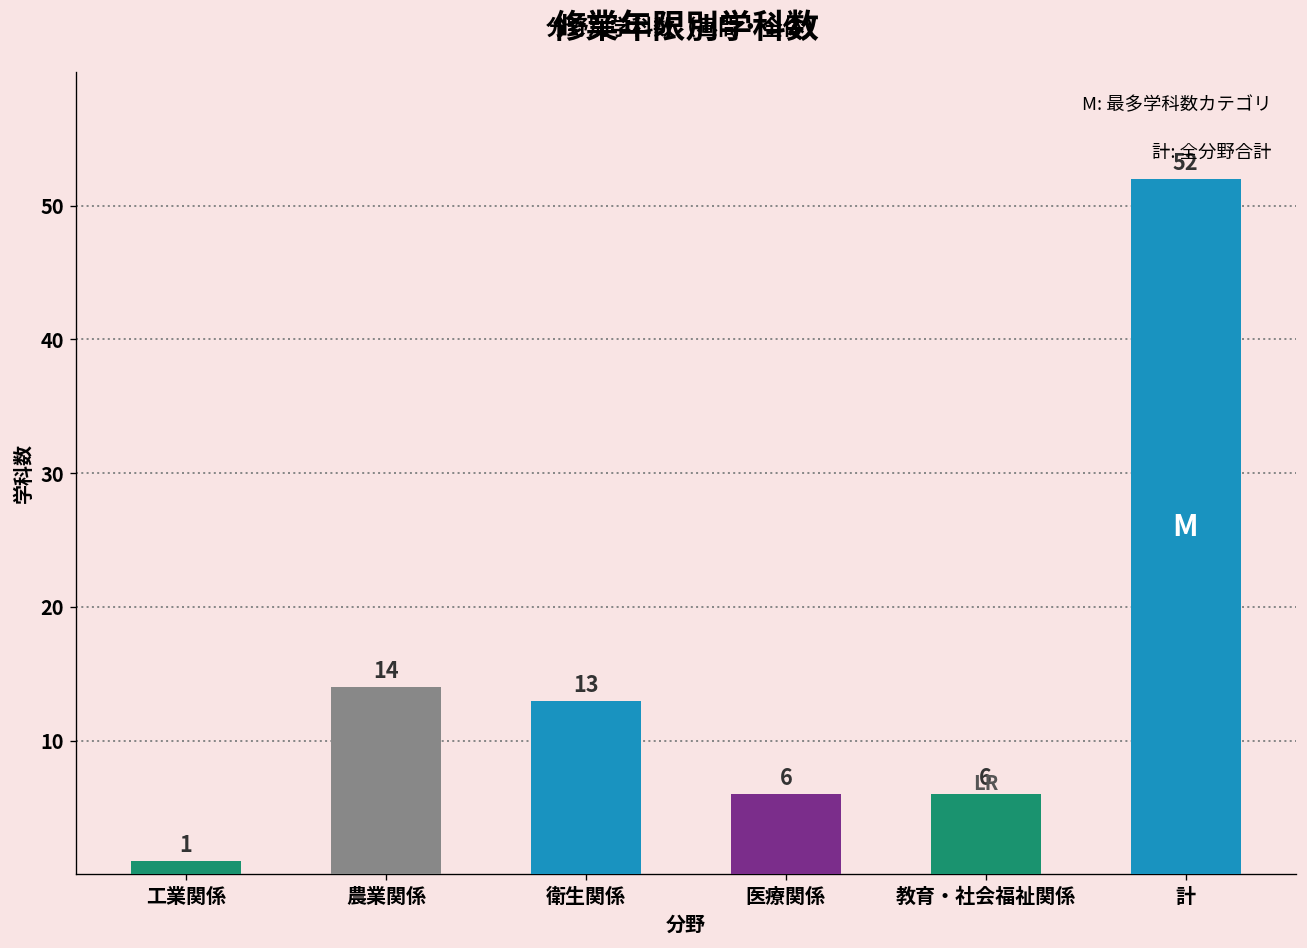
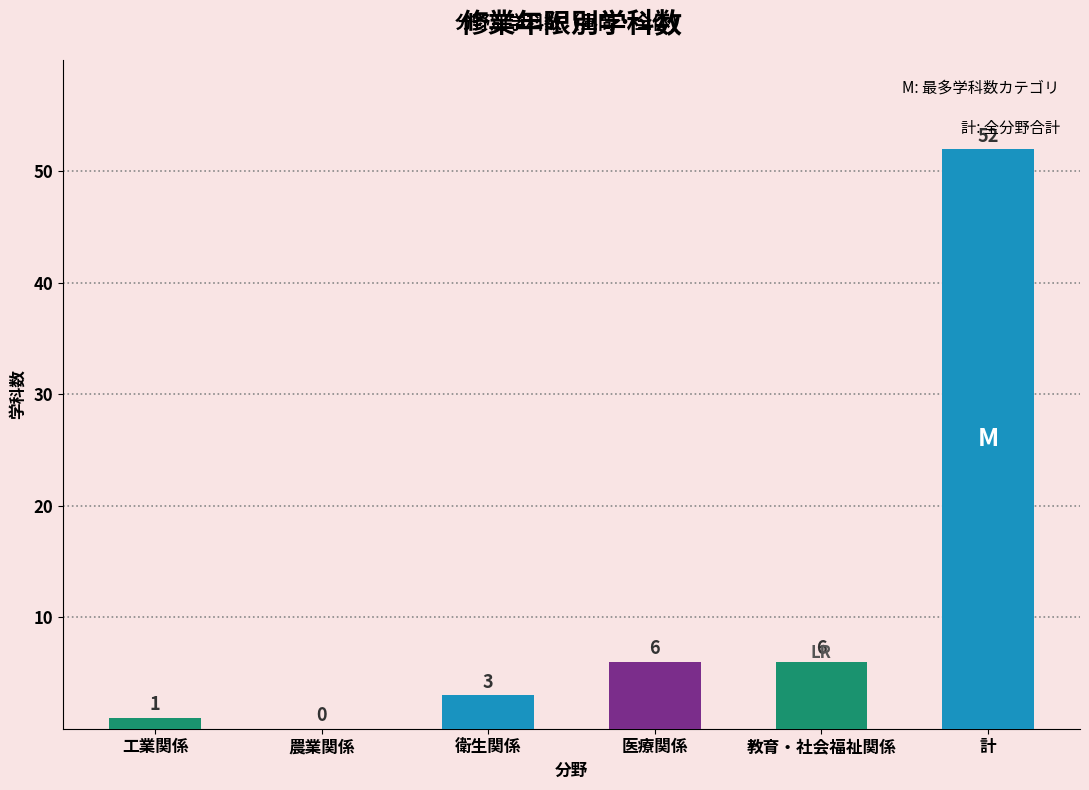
農業関係: 14 -> 0
衛生関係: 13 -> 3
